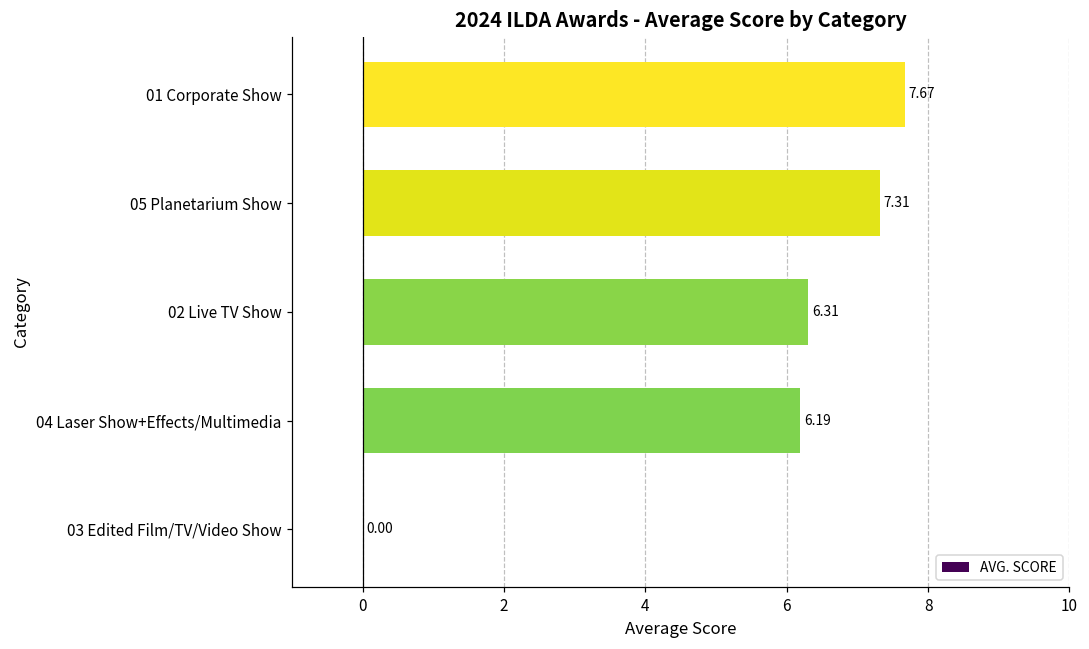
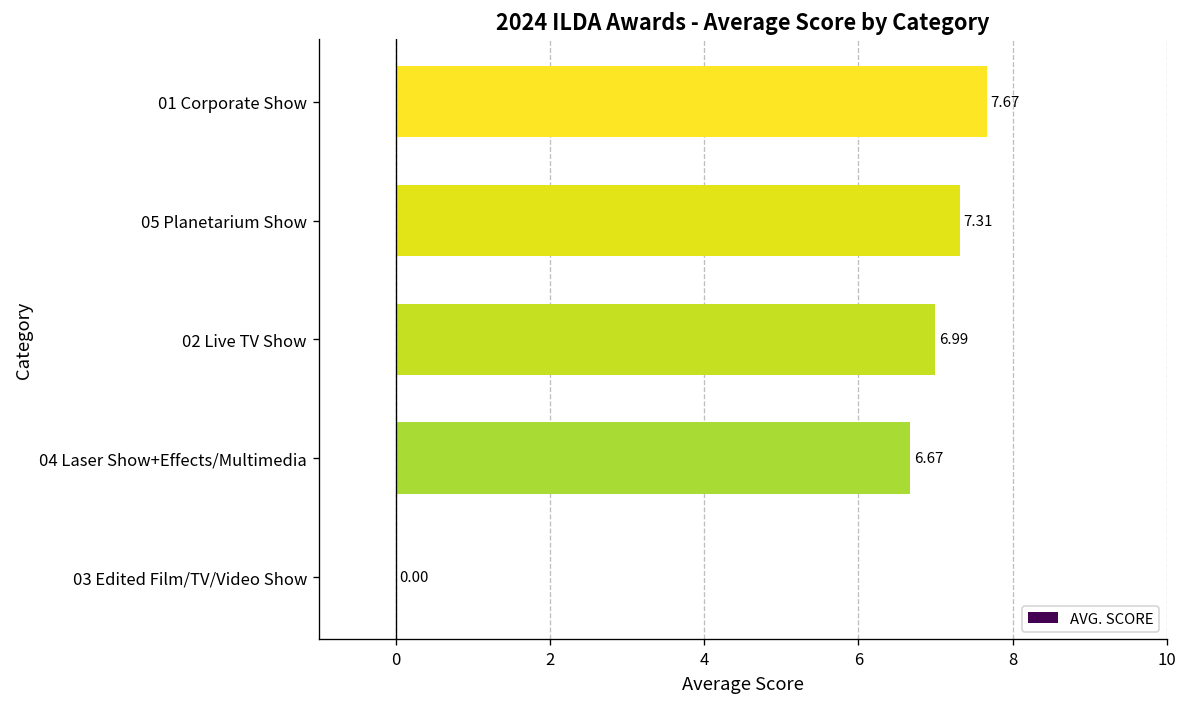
02 Live TV Show: 6.31 -> 6.99
04 Laser Show+Effects/Multimedia: 6.19 -> 6.67
